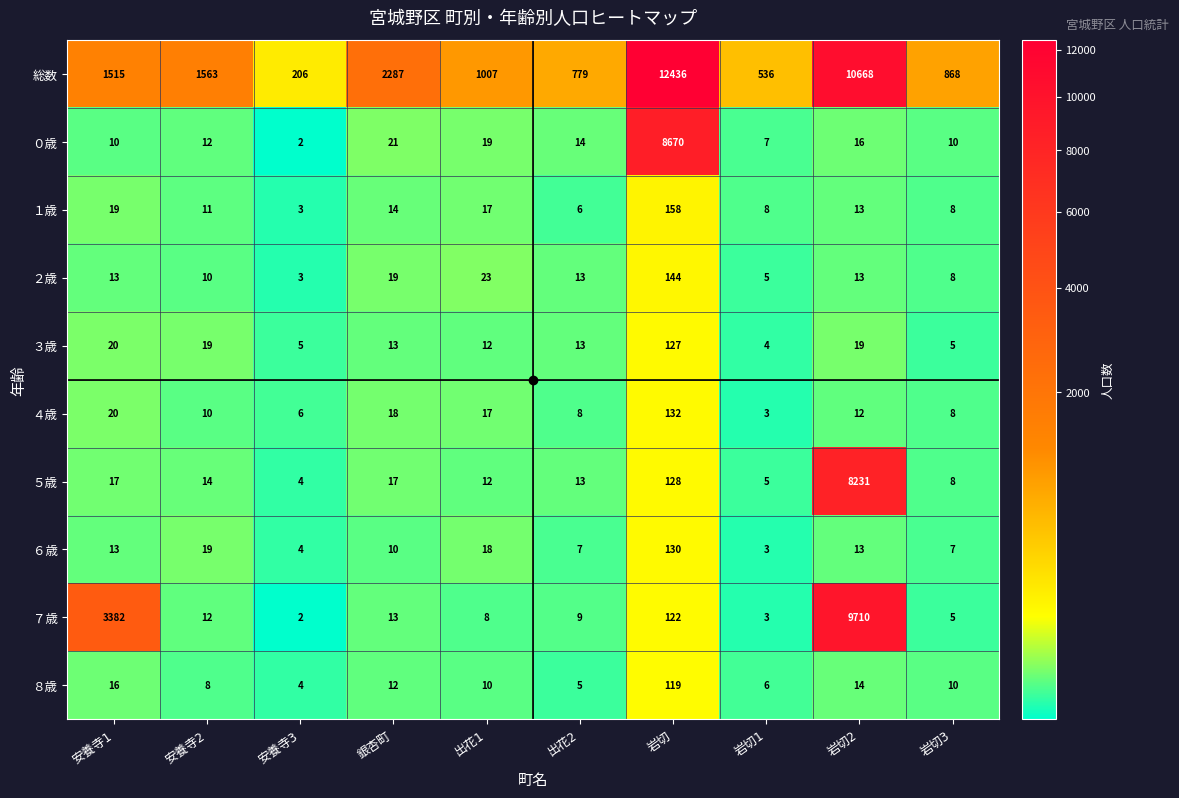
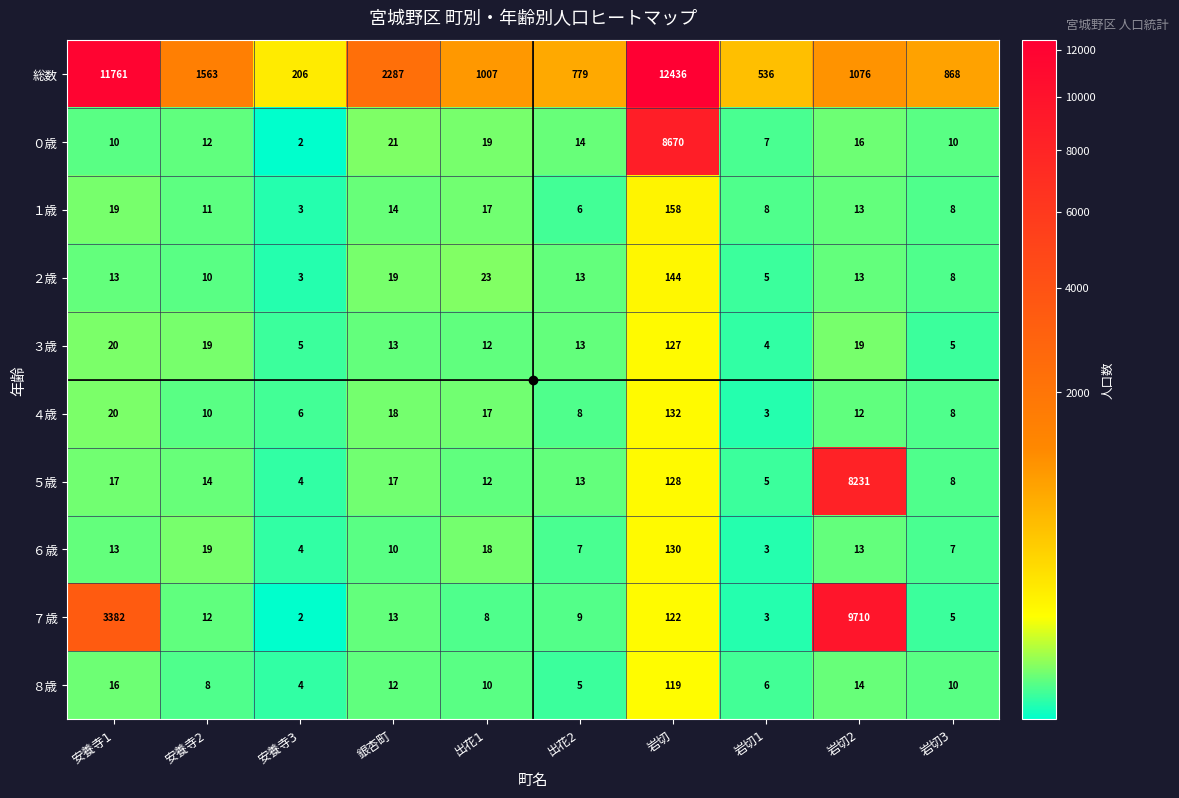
総数, 安養寺1: 1515 -> 11761
総数, 岩切2: 10668 -> 1076
